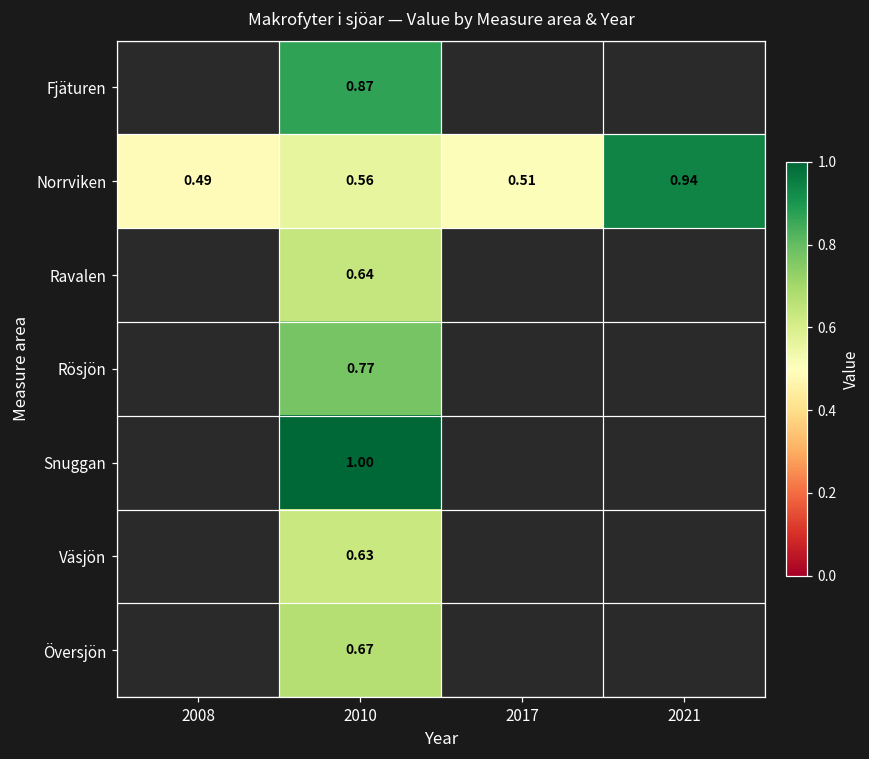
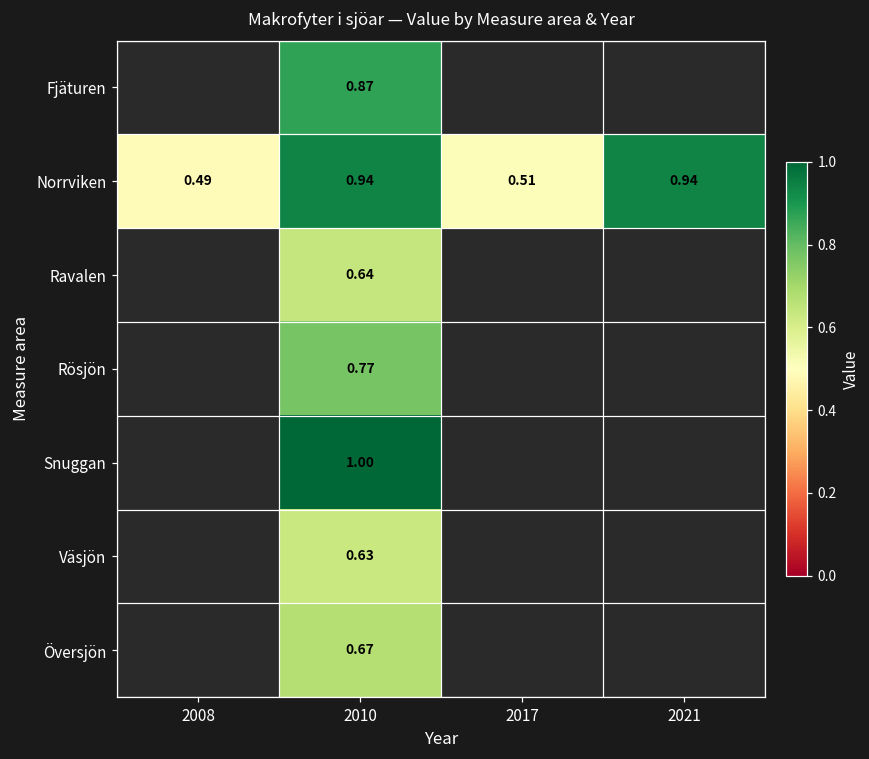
Norrviken, 2010: 0.56 -> 0.94
